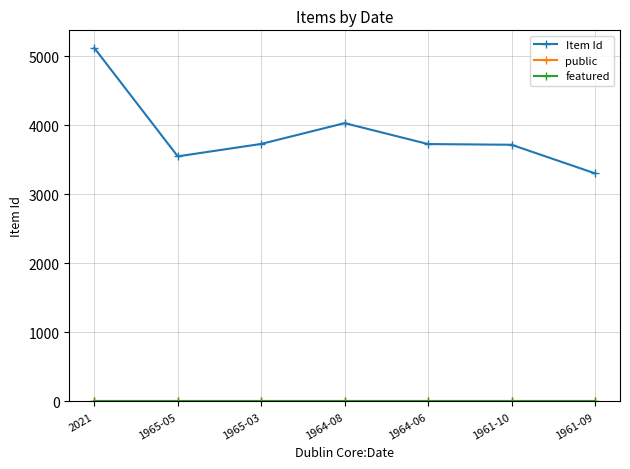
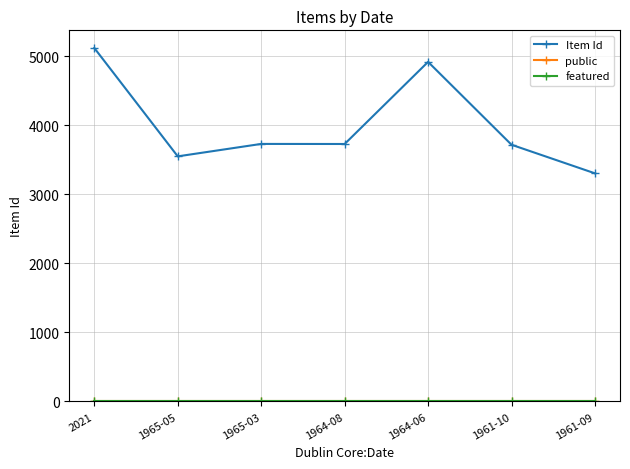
Item Id, 1964-08: 4000 -> 3700
Item Id, 1964-06: 3700 -> 4900
